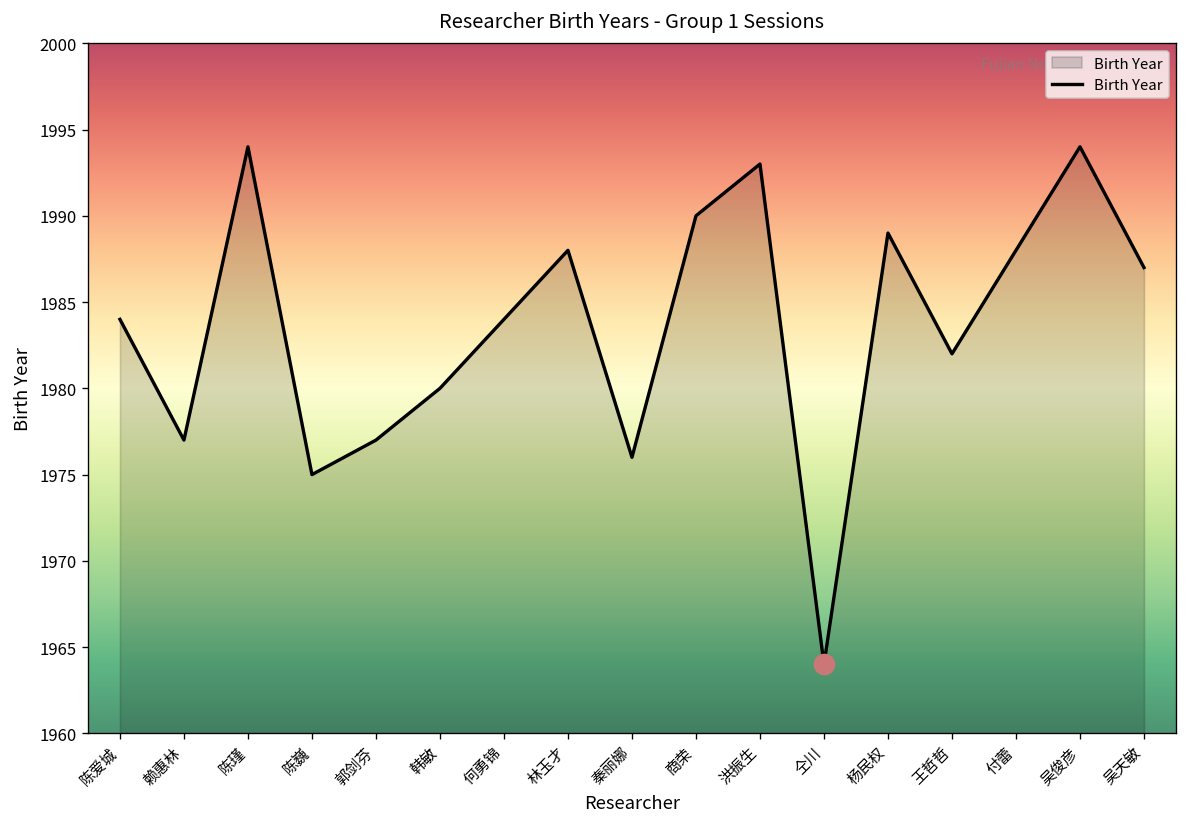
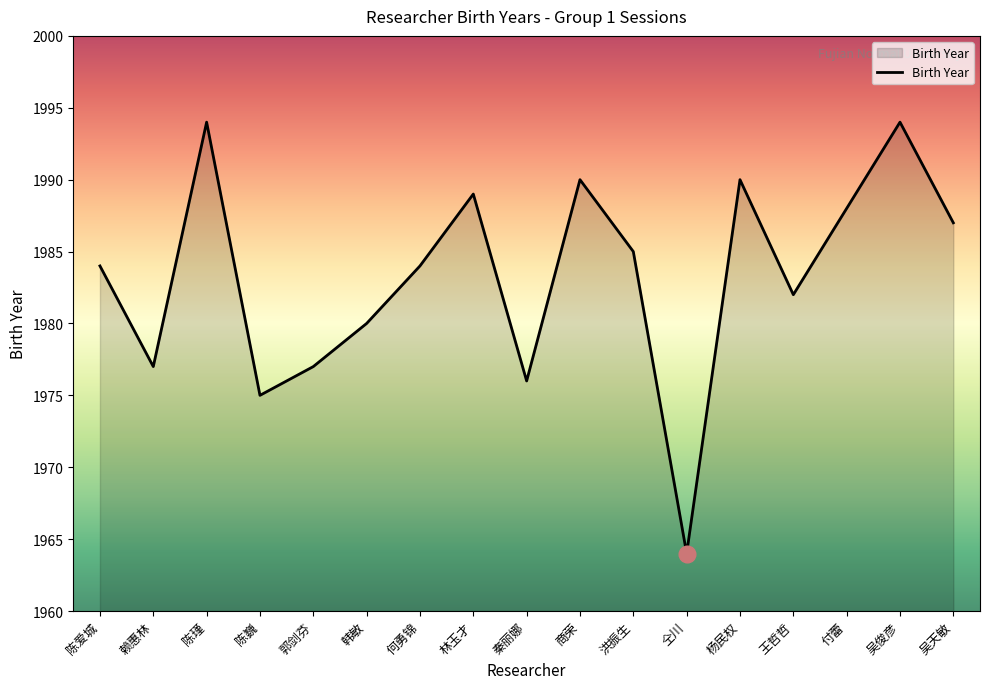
Birth Year, 林玉才: 1988 -> 1989
Birth Year, 洪振生: 1993 -> 1985
Birth Year, 杨民权: 1989 -> 1990
